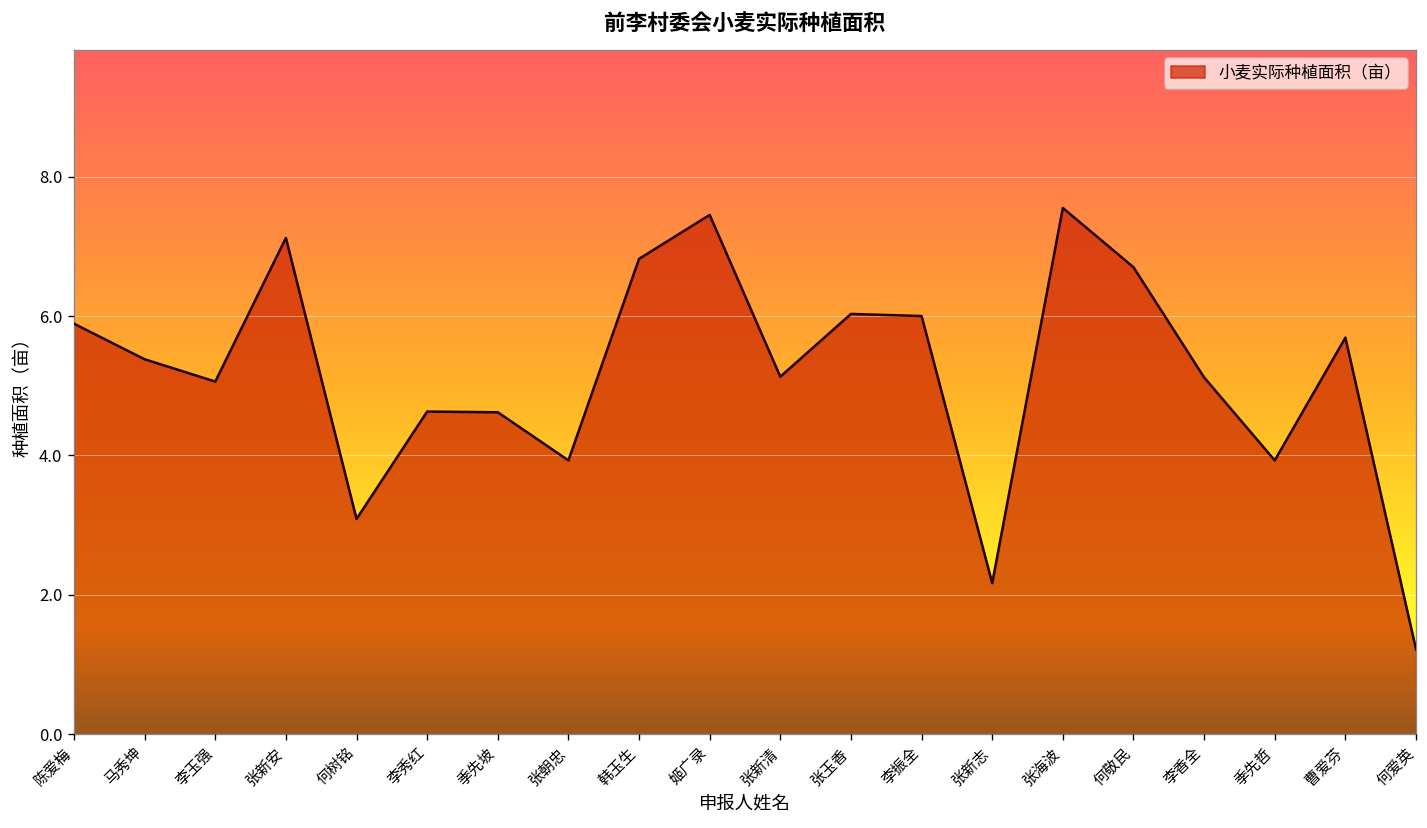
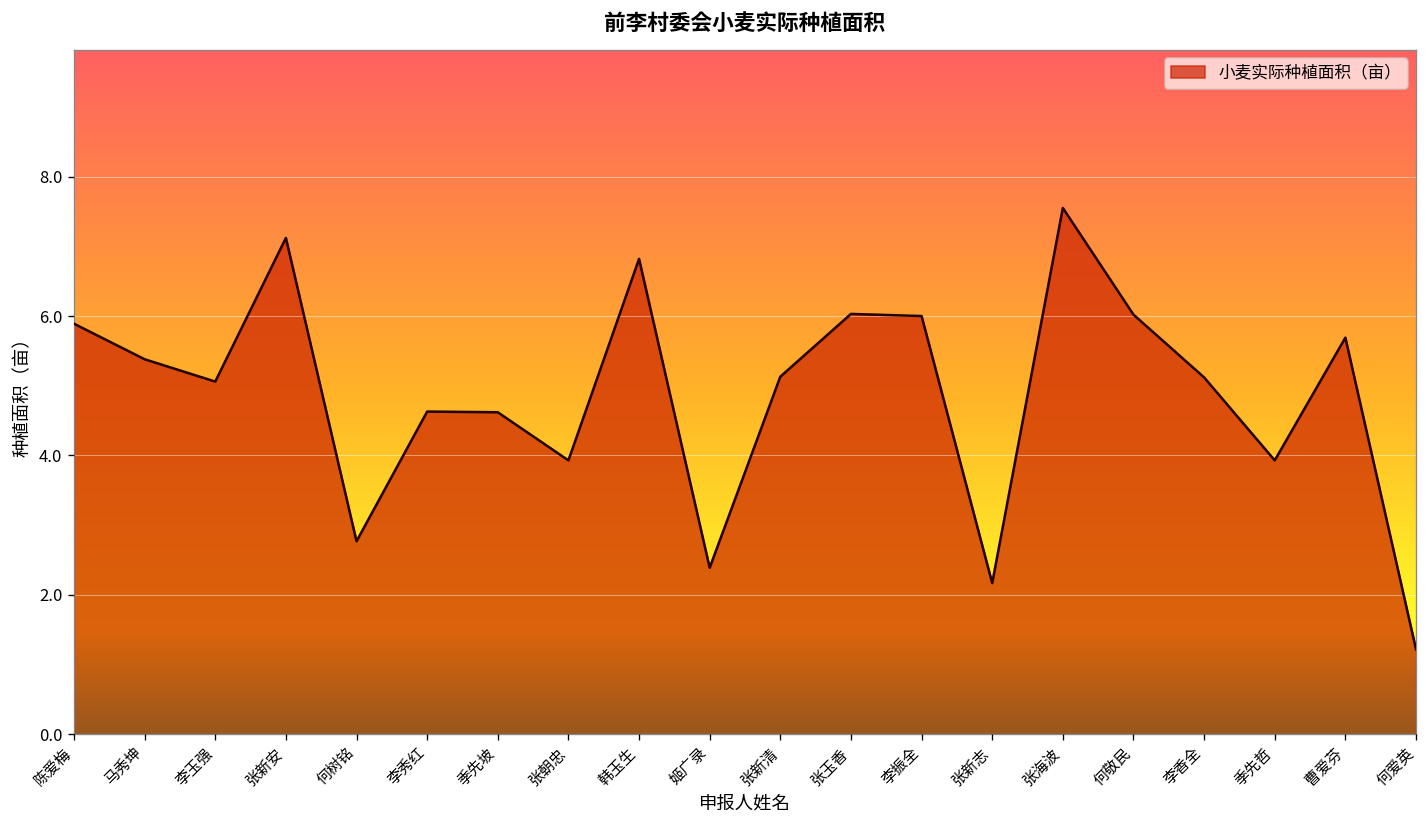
何树铭: 3.1 -> 2.8
姬广录: 7.5 -> 2.4
何敬民: 6.7 -> 6.0
